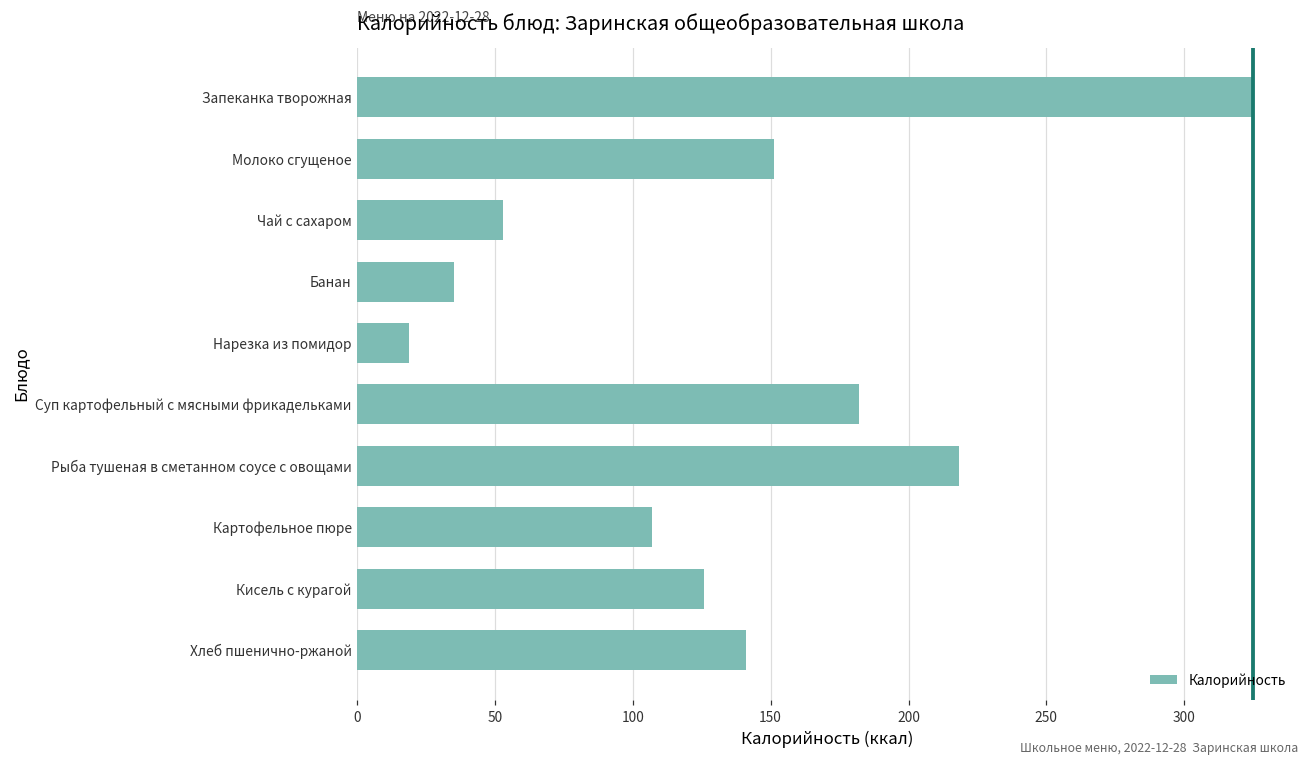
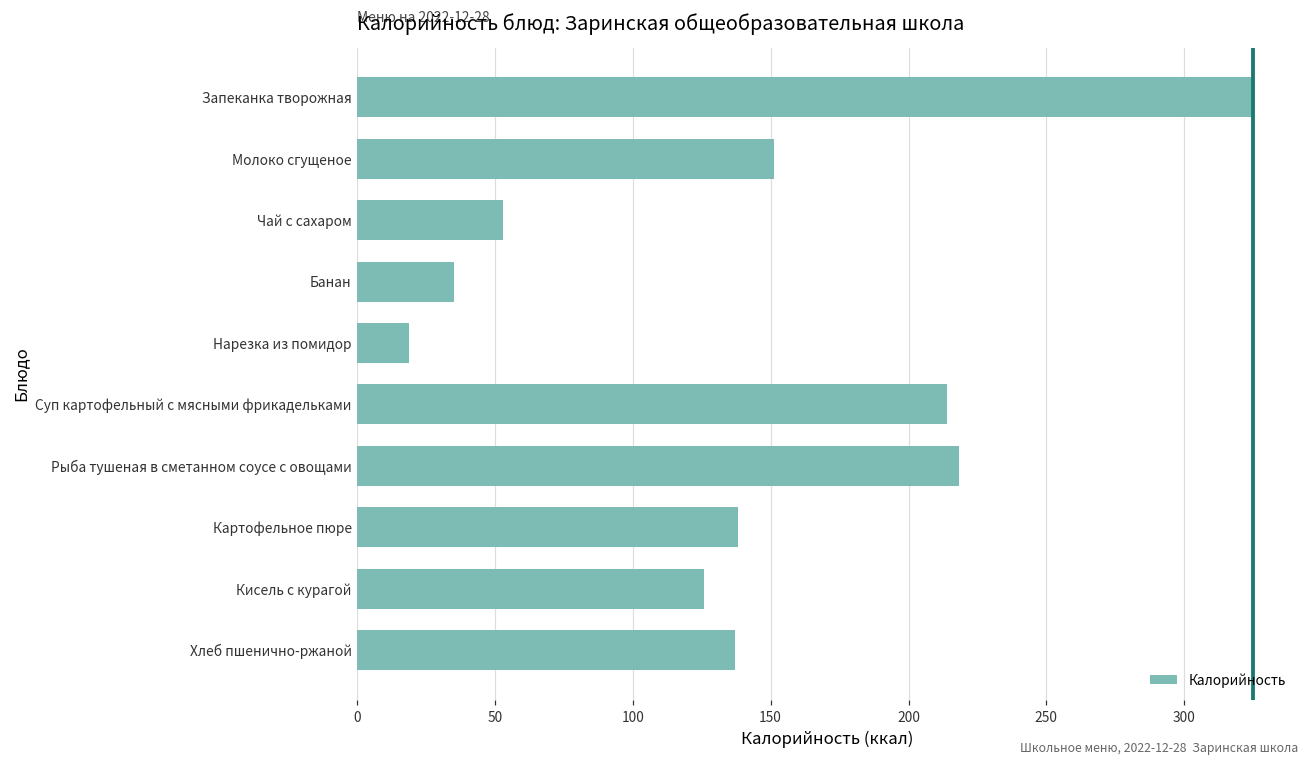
Суп картофельный с мясными фрикадельками: 182 -> 214
Картофельное пюре: 107 -> 138
Хлеб пшенично-ржаной: 141 -> 137
